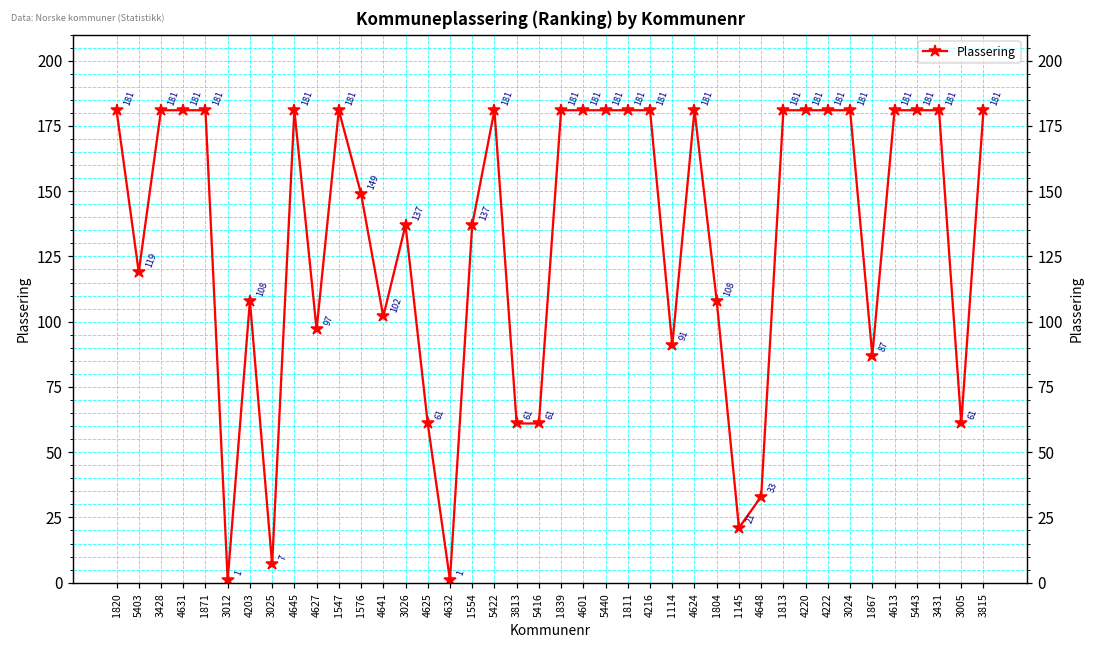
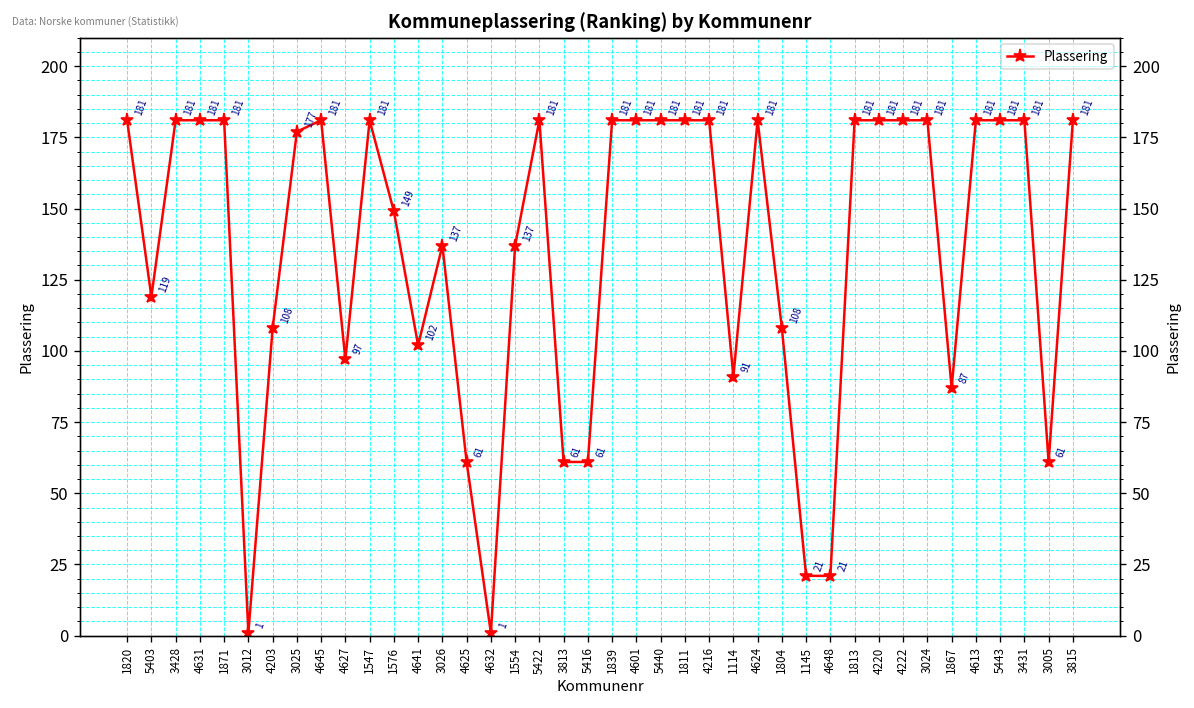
3025: 7 -> 177
4648: 33 -> 21
